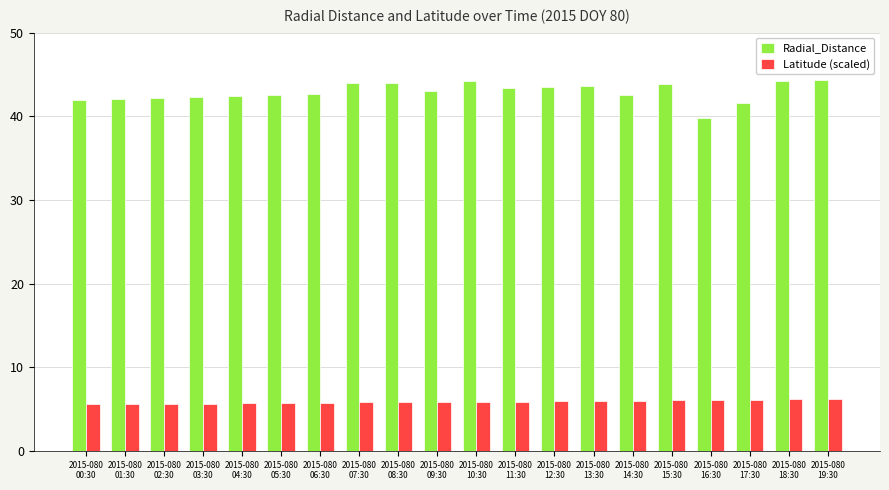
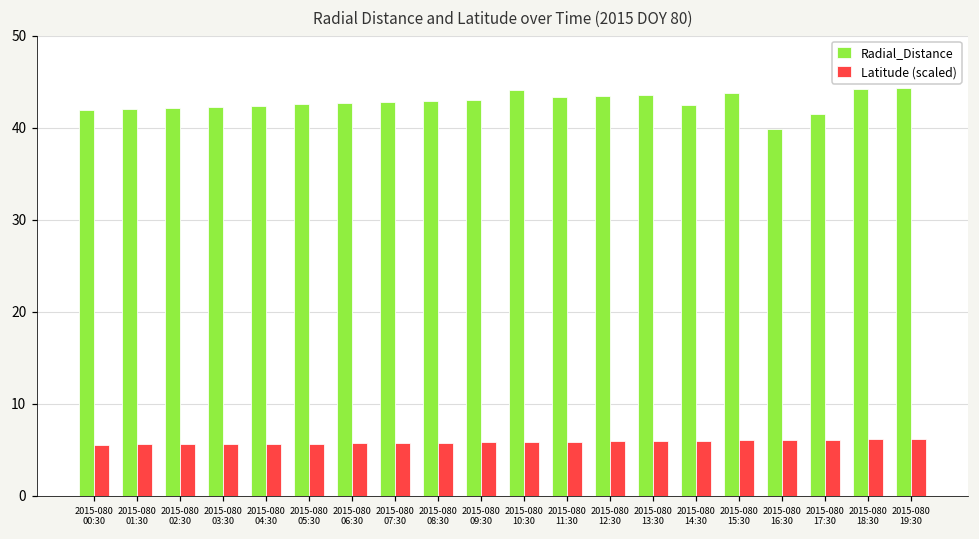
Radial_Distance, 2015-080 07:30: 44 -> 43
Radial_Distance, 2015-080 08:30: 44 -> 43
